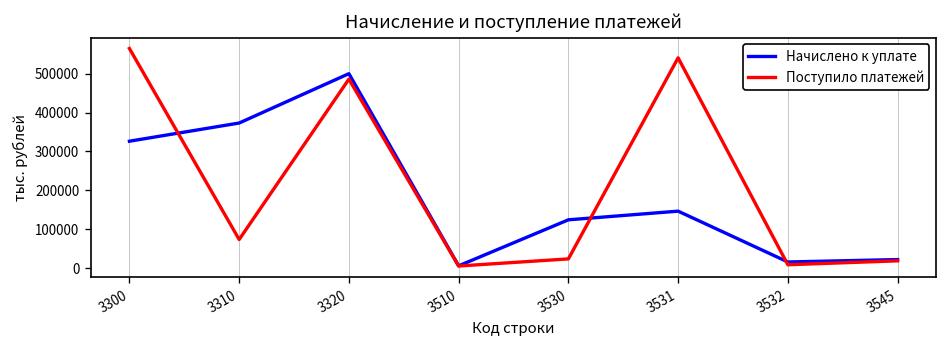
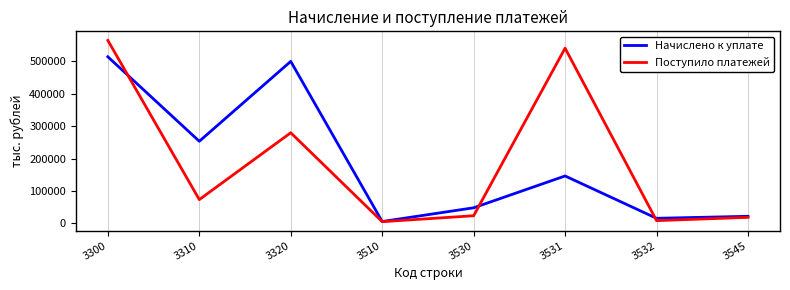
Начислено к уплате, 3300: 330000 -> 510000
Начислено к уплате, 3310: 370000 -> 250000
Поступило платежей, 3320: 490000 -> 280000
Начислено к уплате, 3530: 120000 -> 50000
